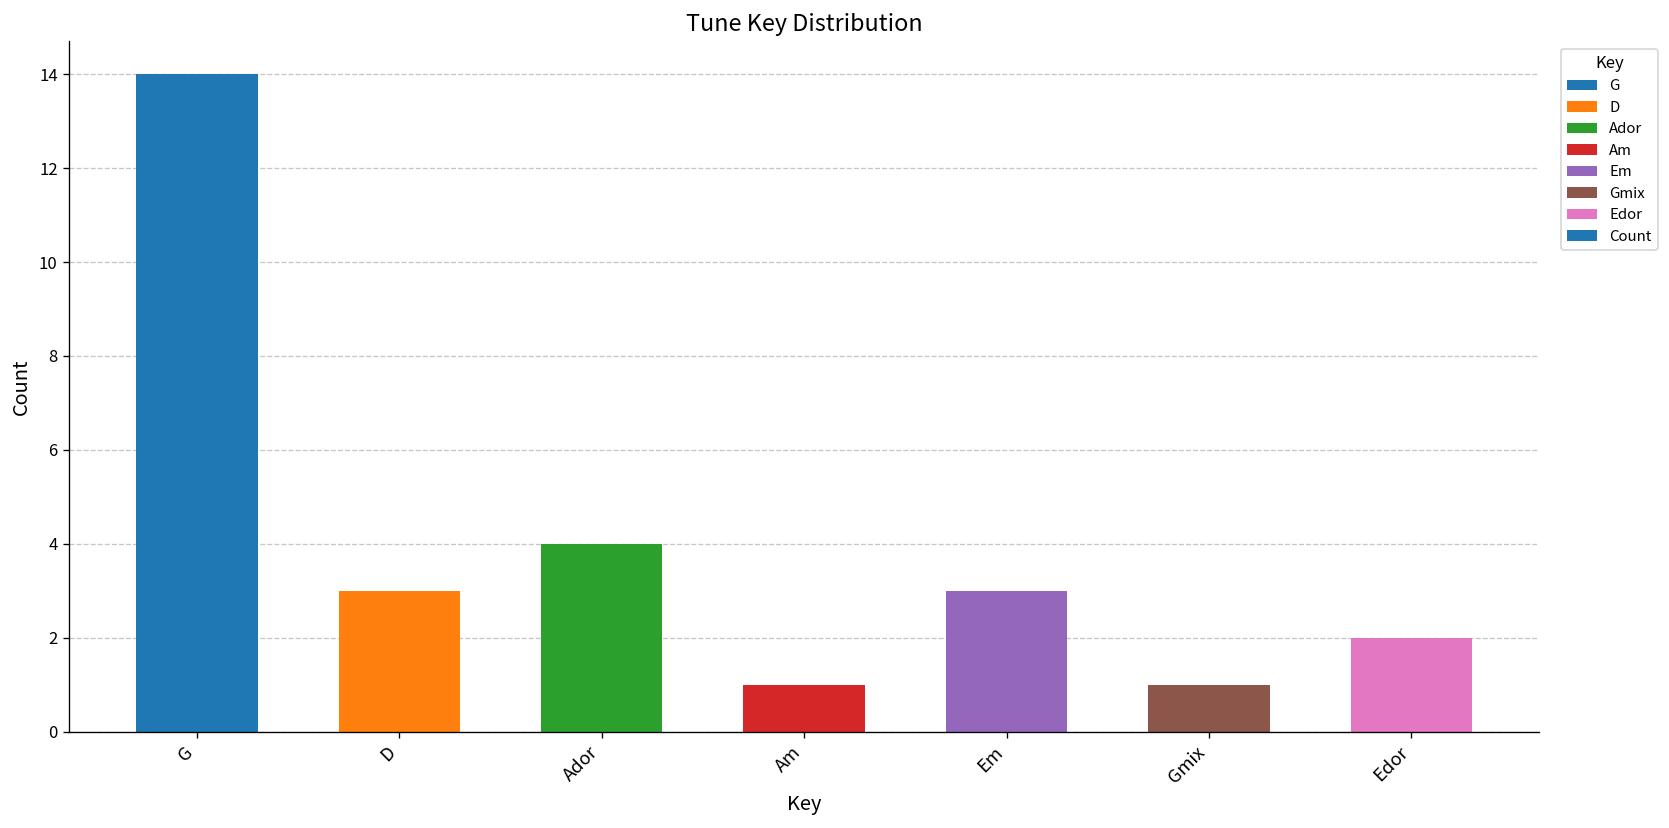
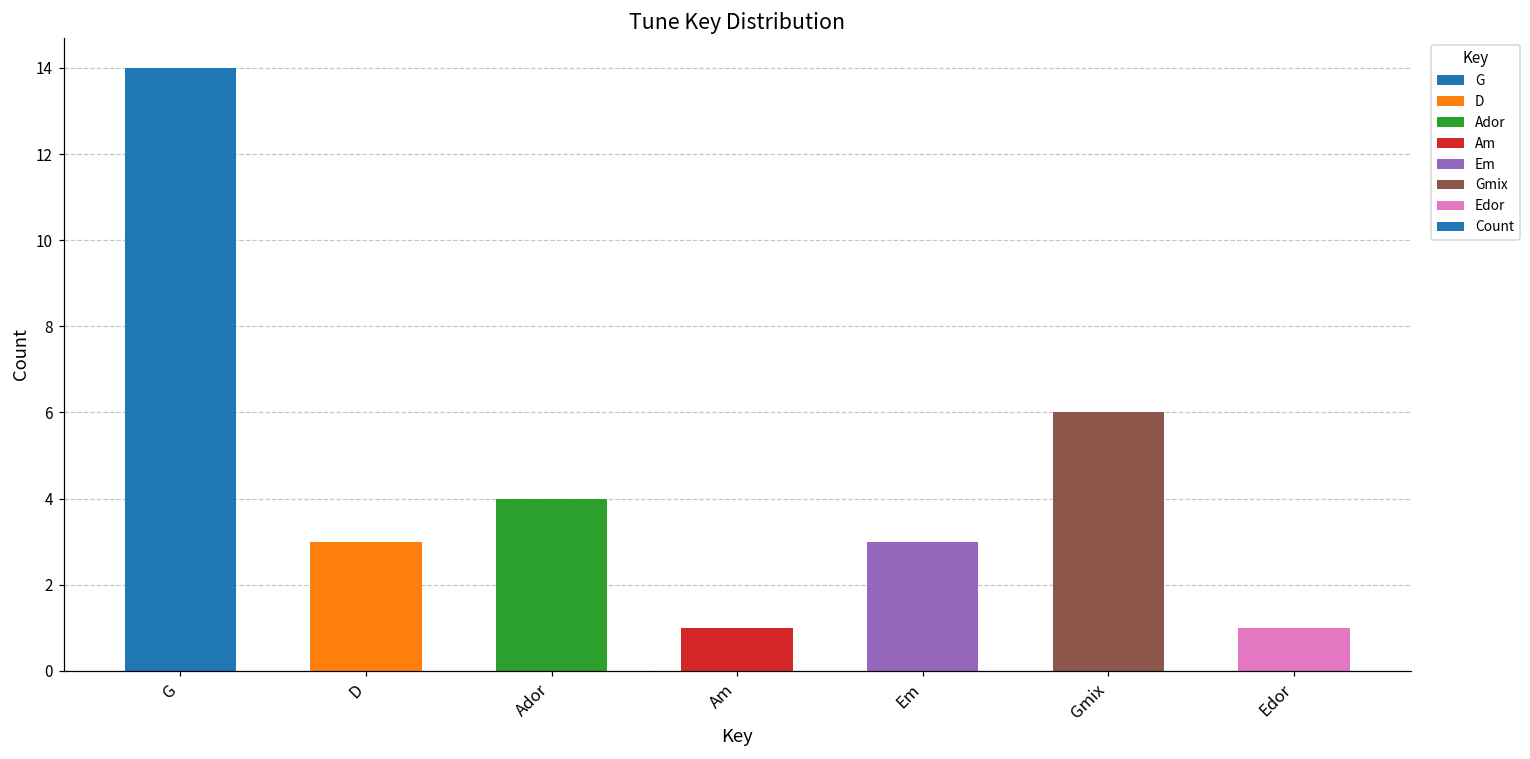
Gmix: 1 -> 6
Edor: 2 -> 1
